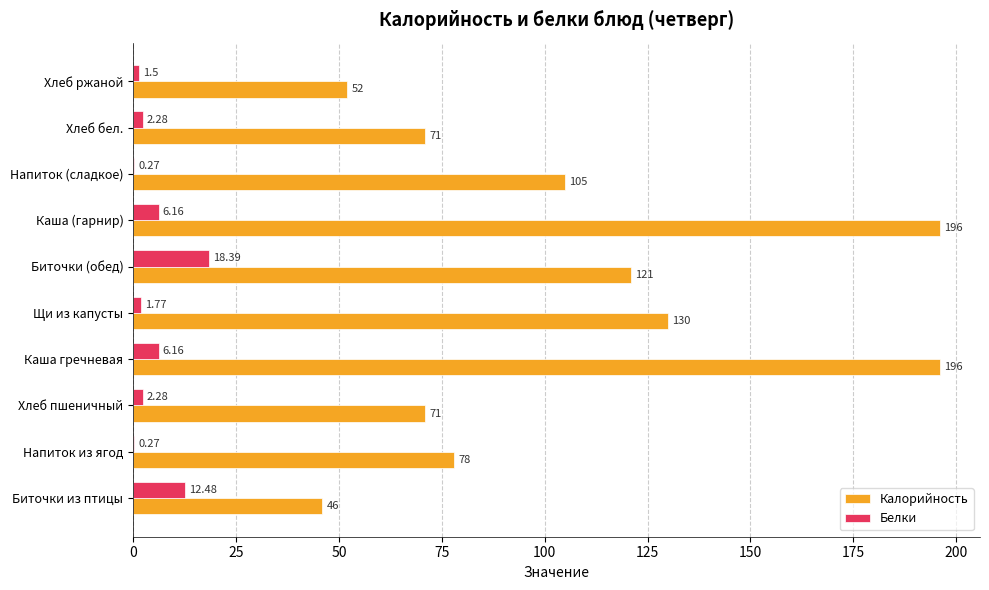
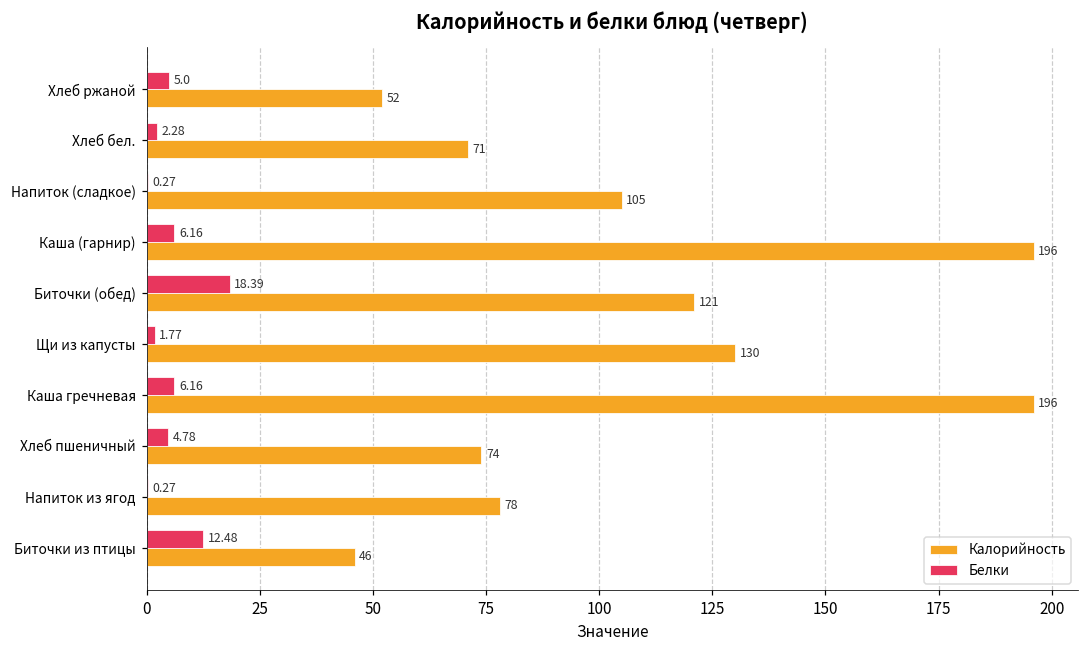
Белки, Хлеб ржаной: 1.5 -> 5.0
Белки, Хлеб пшеничный: 2.28 -> 4.78
Калорийность, Хлеб пшеничный: 71 -> 74
